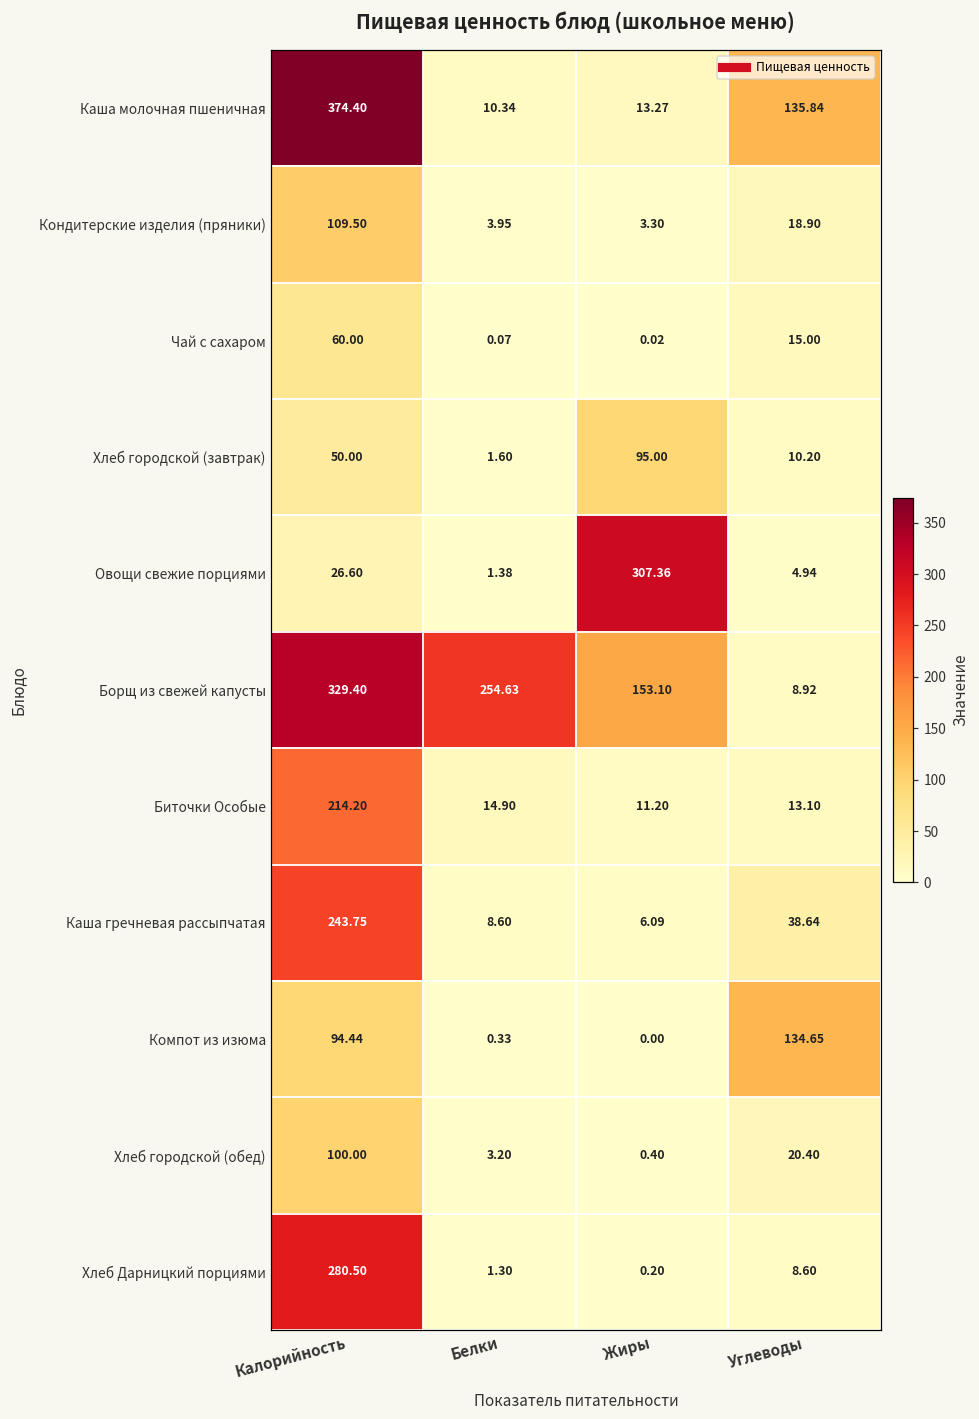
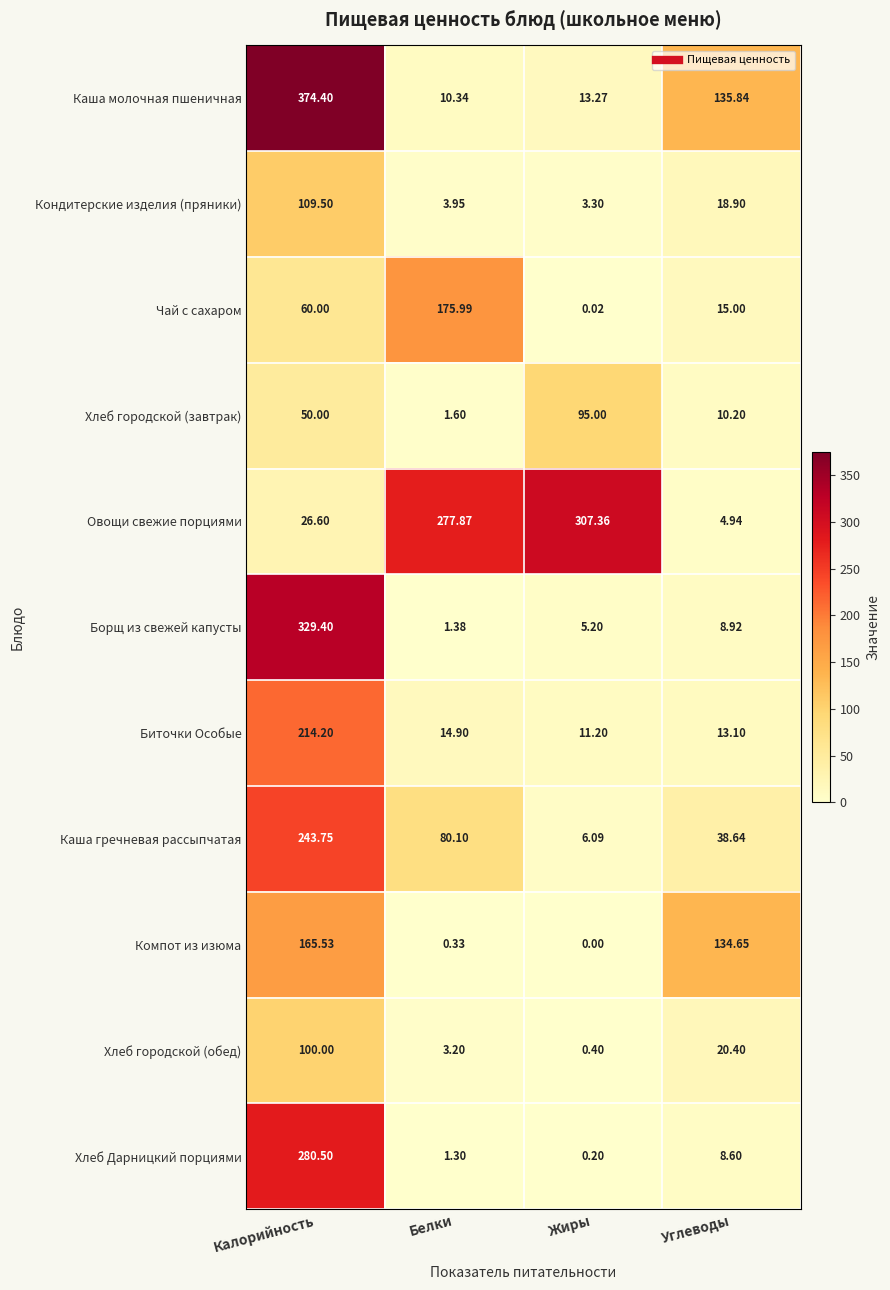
Чай с сахаром, Белки: 0.07 -> 175.99
Овощи свежие порциями, Белки: 1.38 -> 277.87
Борщ из свежей капусты, Белки: 254.63 -> 1.38
Борщ из свежей капусты, Жиры: 153.10 -> 5.20
Каша гречневая рассыпчатая, Белки: 8.60 -> 80.10
Компот из изюма, Калорийность: 94.44 -> 165.53
